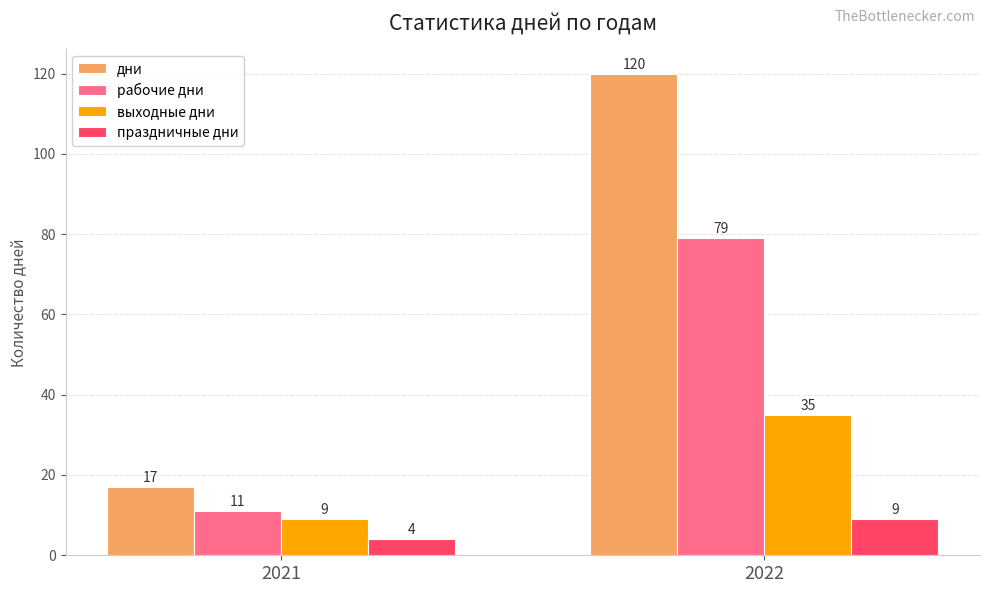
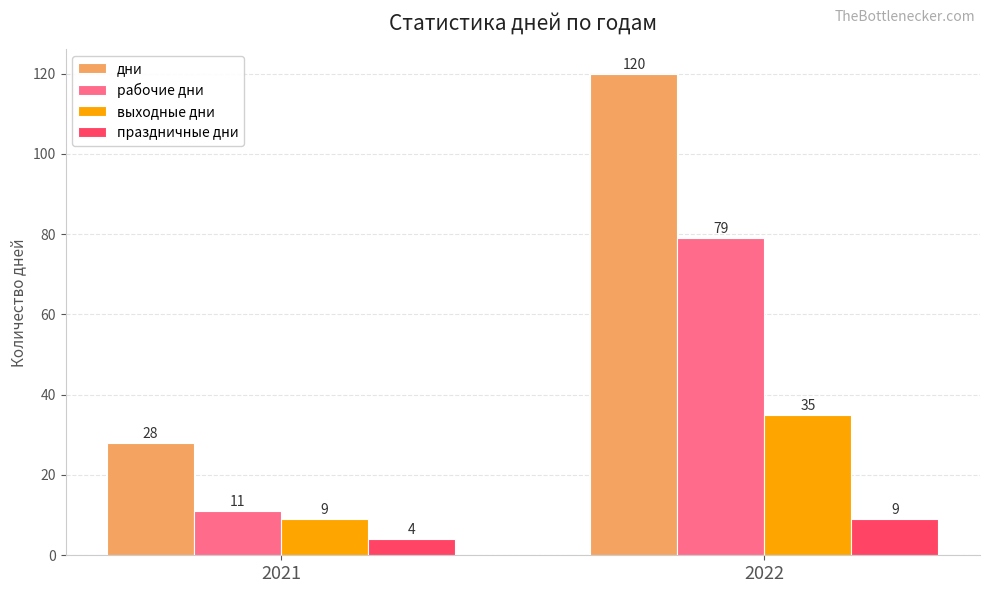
дни, 2021: 17 -> 28
